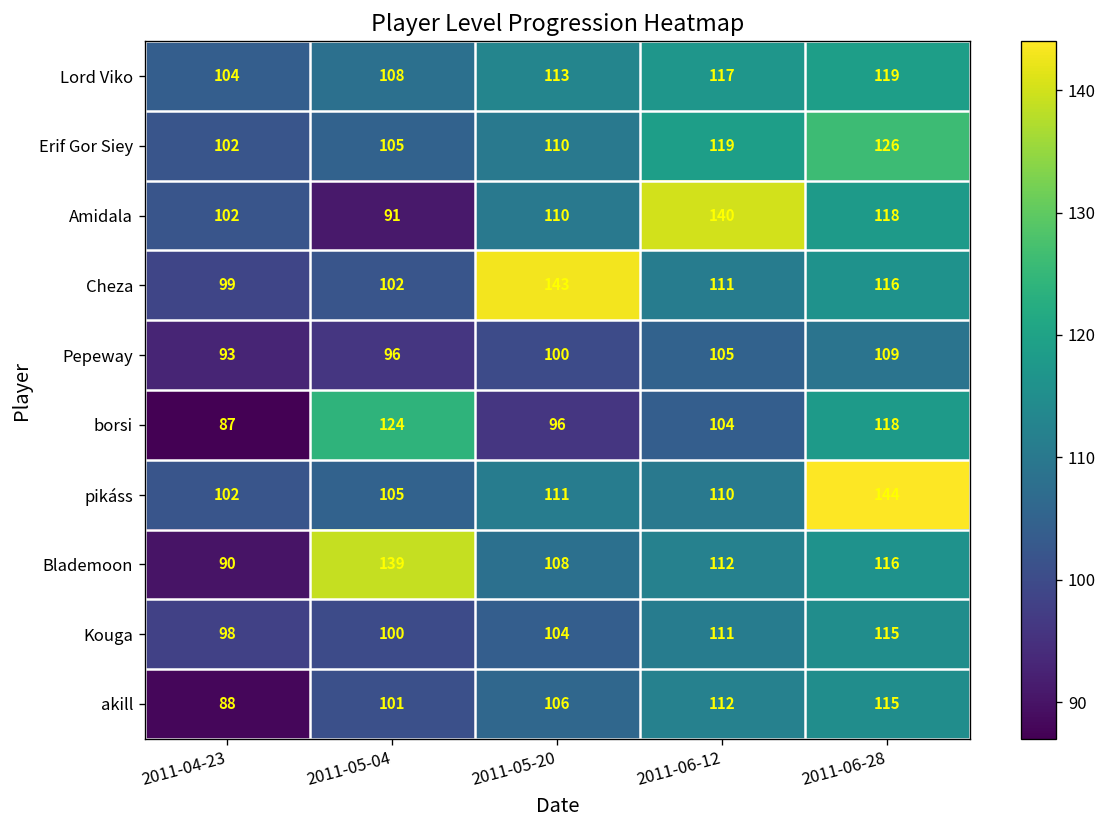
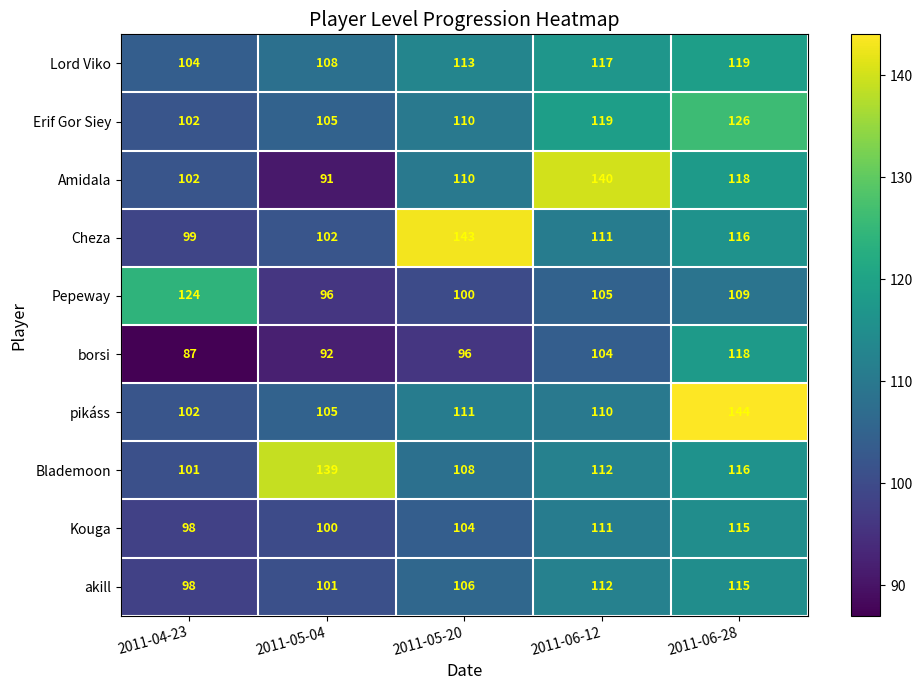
Pepeway, 2011-04-23: 93 -> 124
borsi, 2011-05-04: 124 -> 92
Blademoon, 2011-04-23: 90 -> 101
akill, 2011-04-23: 88 -> 98
